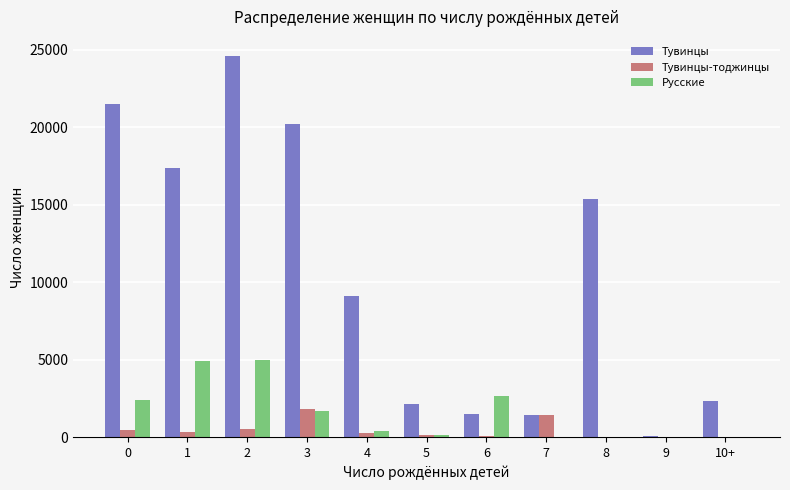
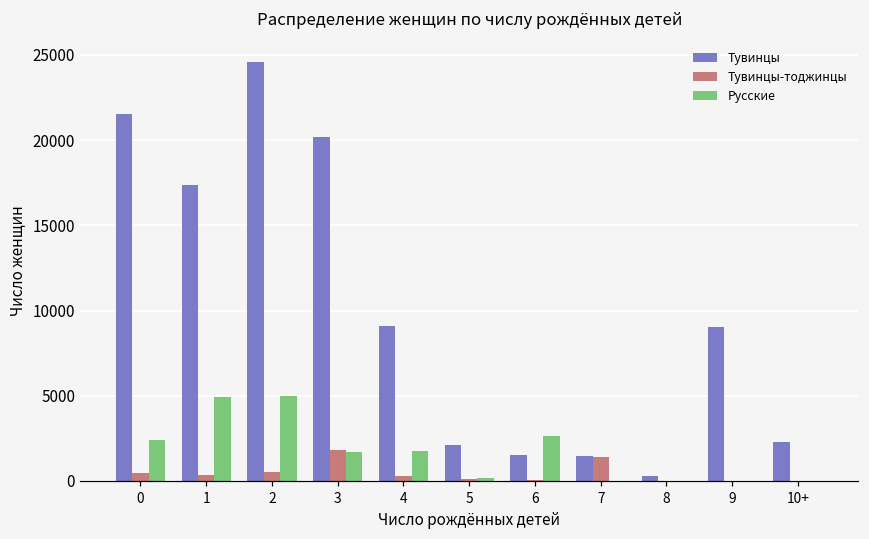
Русские, 4: 400 -> 1800
Тувинцы, 8: 15400 -> 300
Тувинцы, 9: 100 -> 9000
